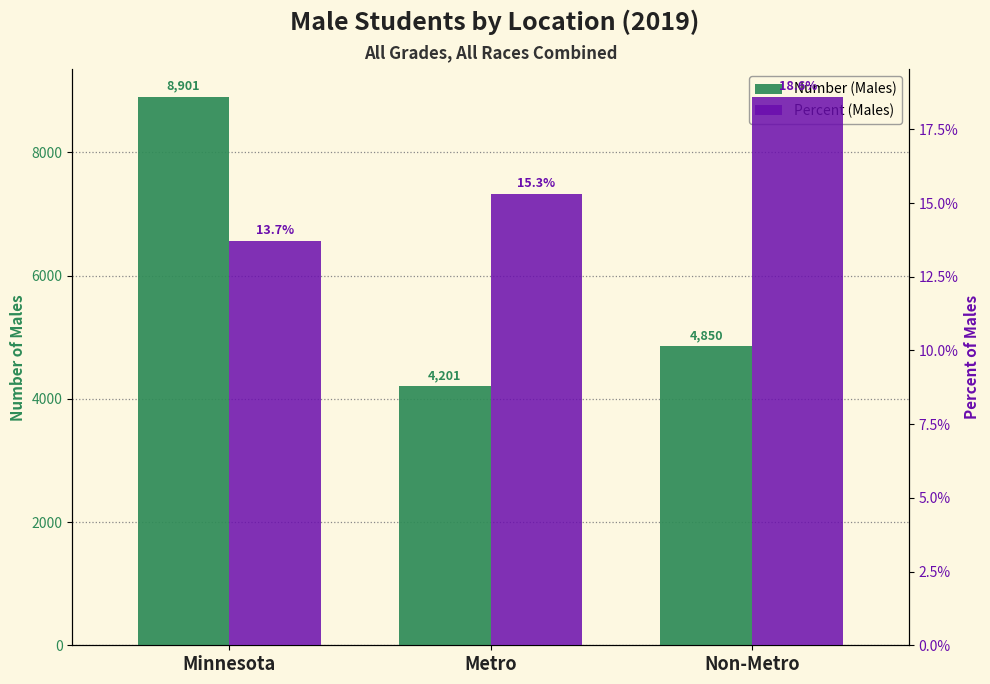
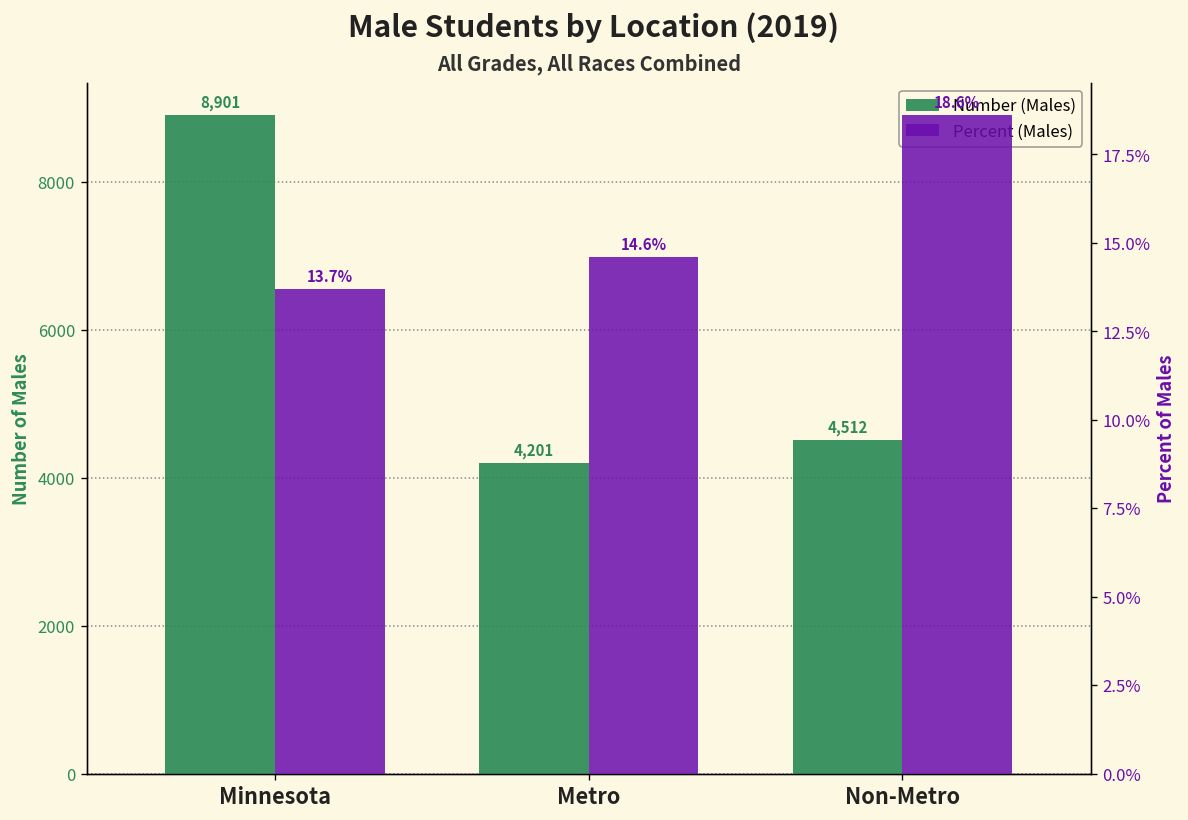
Number (Males), Non-Metro: 4,850 -> 4,512
Percent (Males), Metro: 15.3% -> 14.6%
